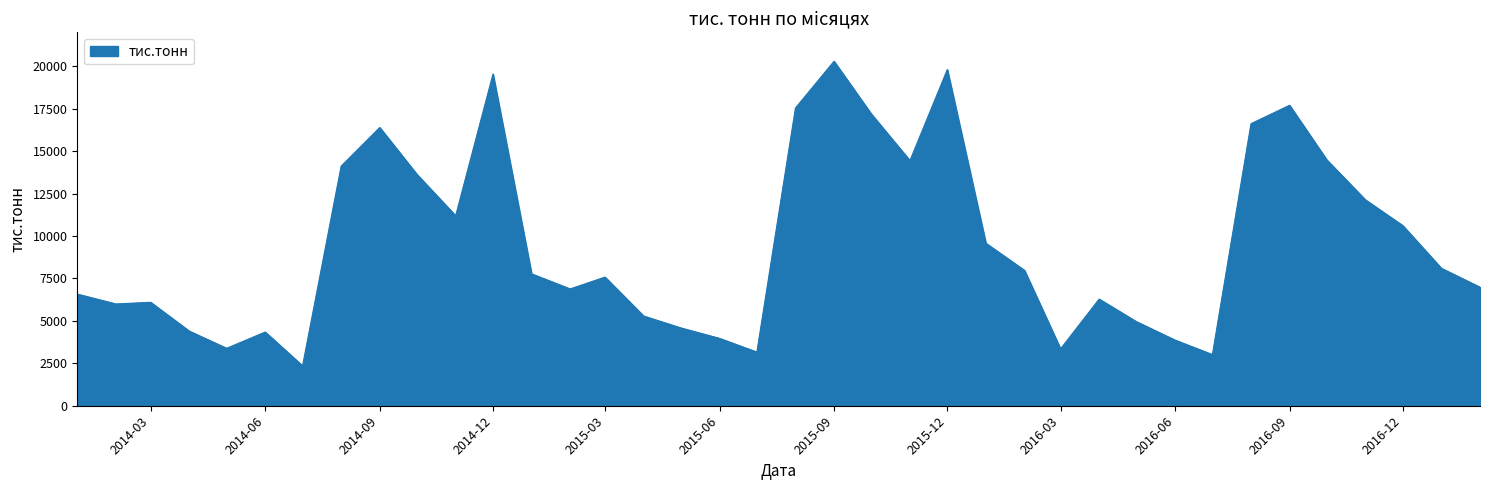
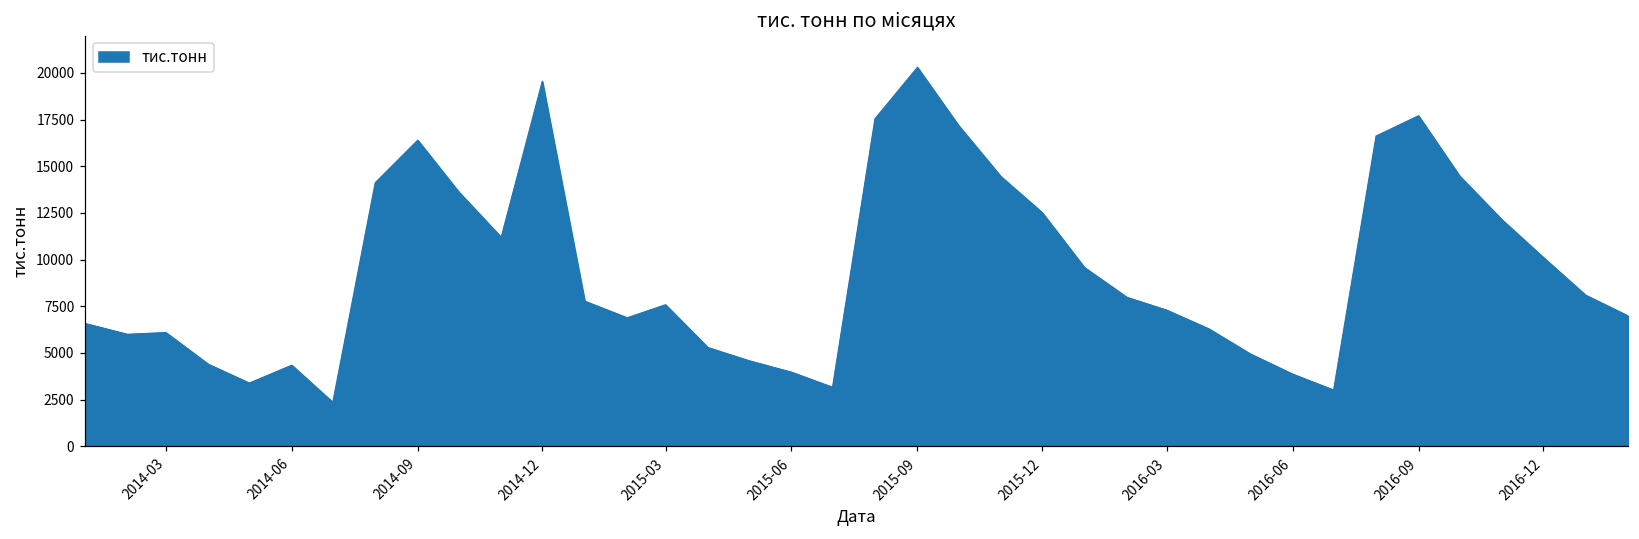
2015-12: 19800 -> 12500
2016-03: 3400 -> 7300
2016-12: 10600 -> 10100
